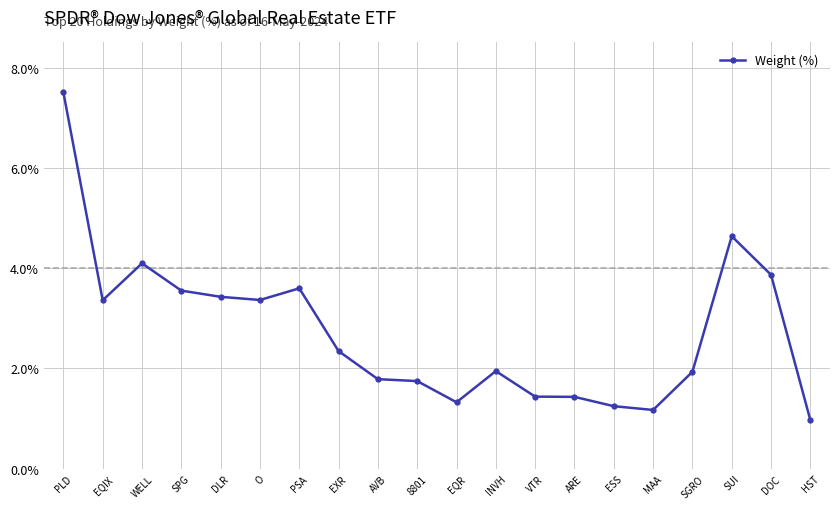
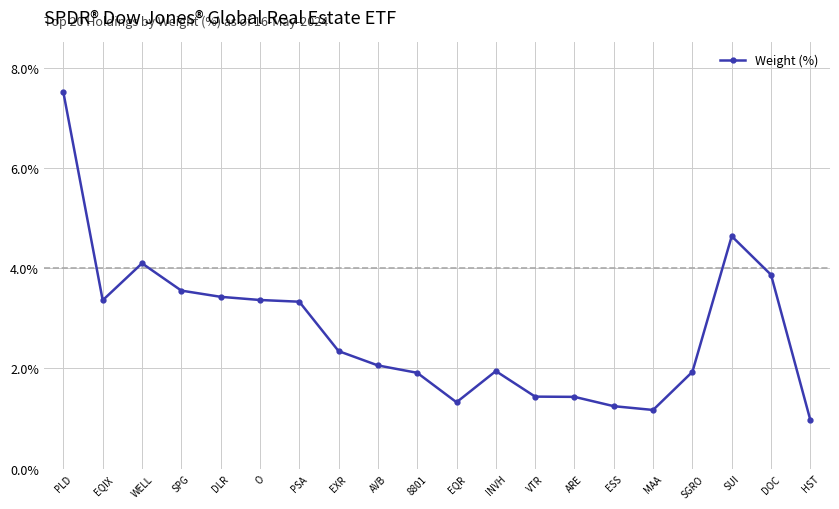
PSA: 3.6% -> 3.3%
AVB: 1.8% -> 2.1%
8801: 1.7% -> 1.9%
